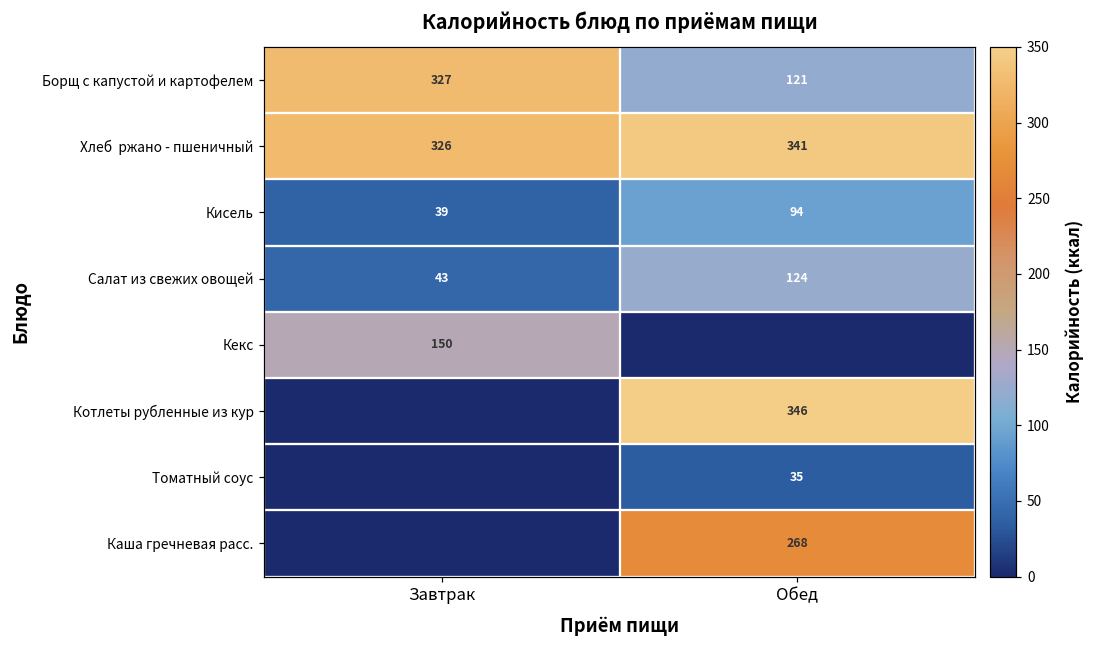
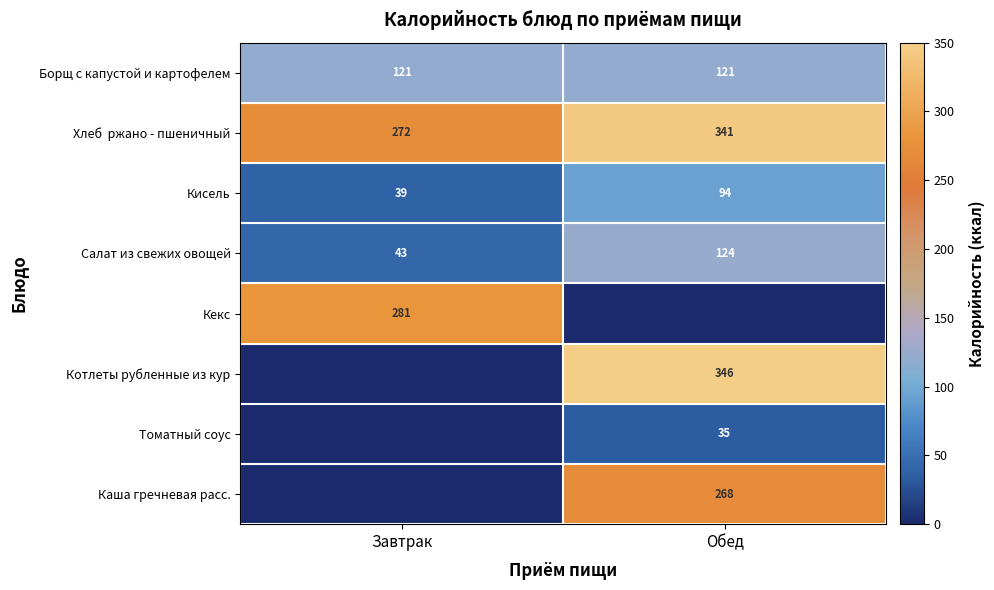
Борщ с капустой и картофелем, Завтрак: 327 -> 121
Хлеб ржано - пшеничный, Завтрак: 326 -> 272
Кекс, Завтрак: 150 -> 281
